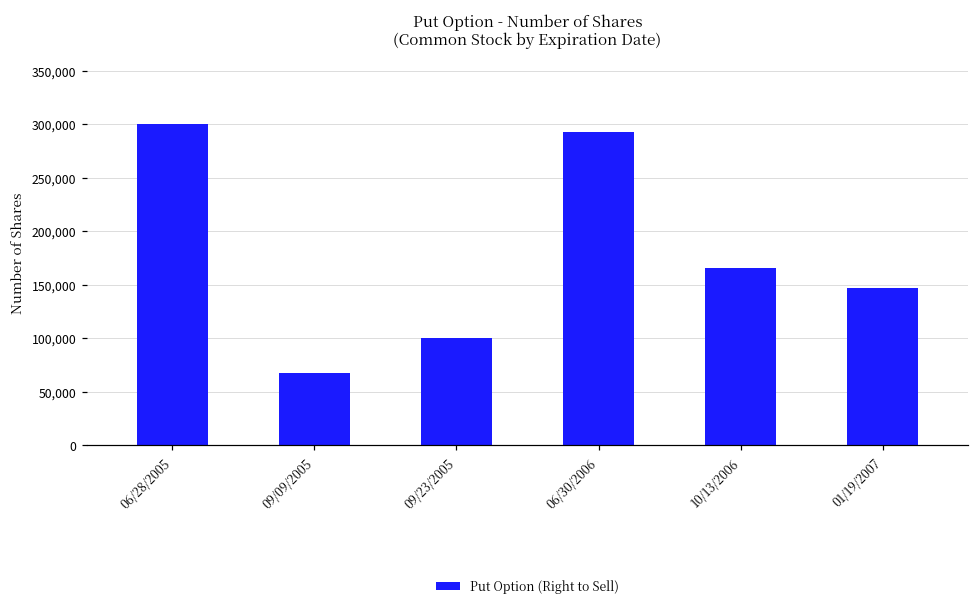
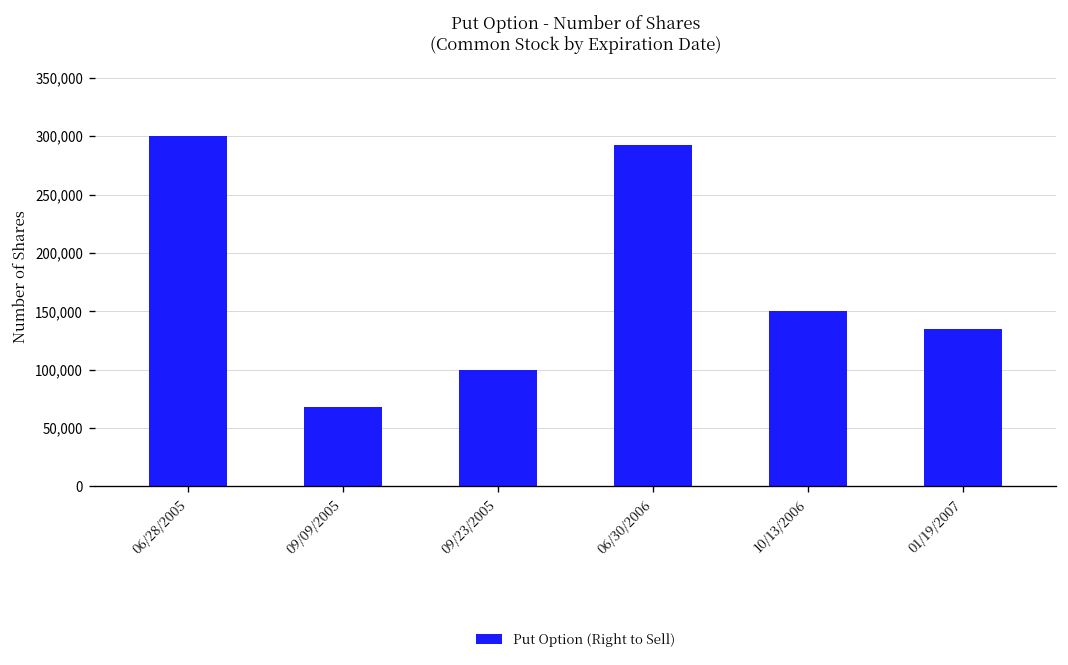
10/13/2006: 170,000 -> 150,000
01/19/2007: 150,000 -> 130,000
